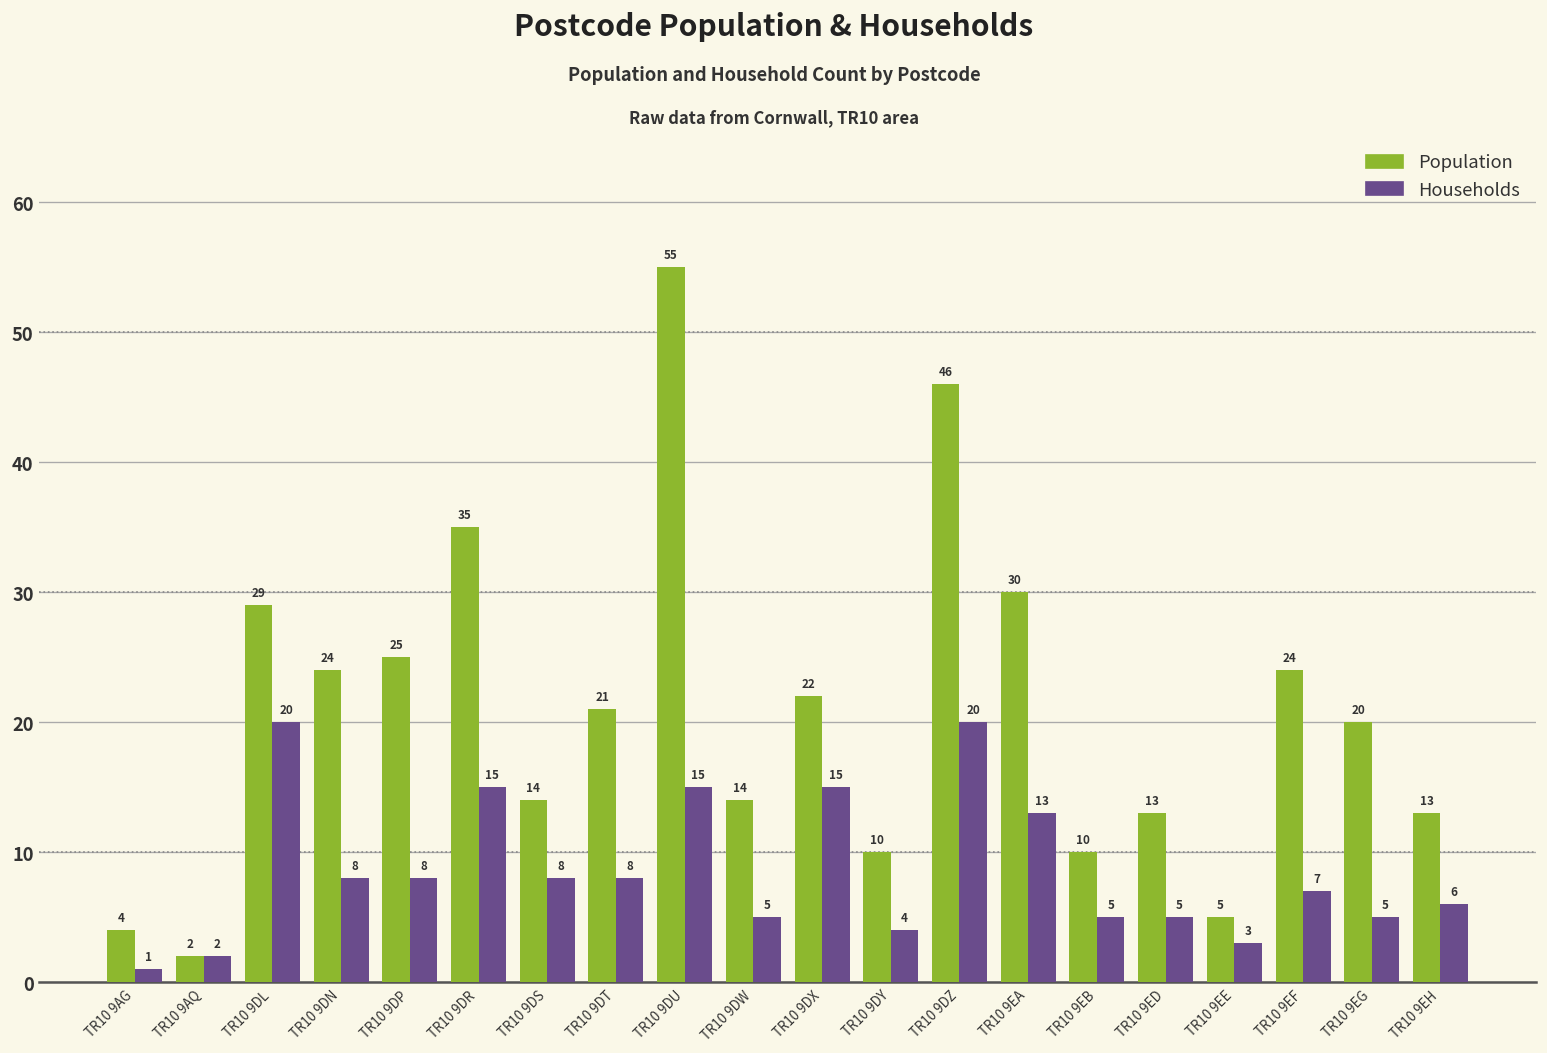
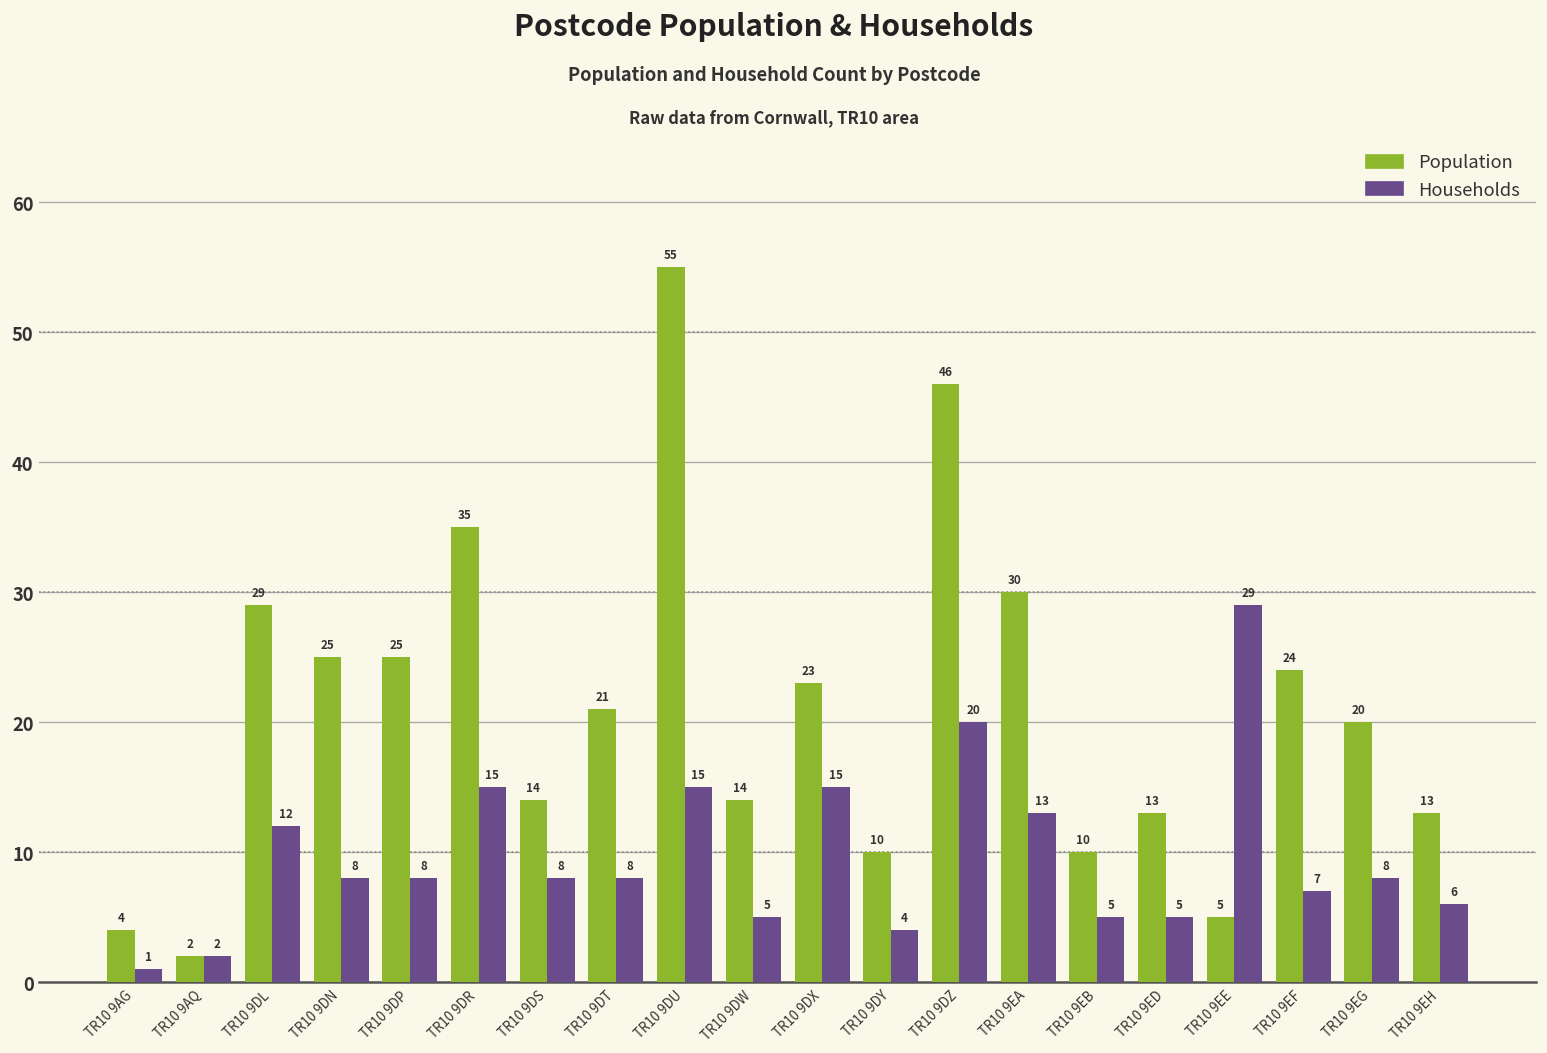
Households, TR10 9DL: 20 -> 12
Population, TR10 9DN: 24 -> 25
Population, TR10 9DX: 22 -> 23
Households, TR10 9EE: 3 -> 29
Households, TR10 9EG: 5 -> 8
